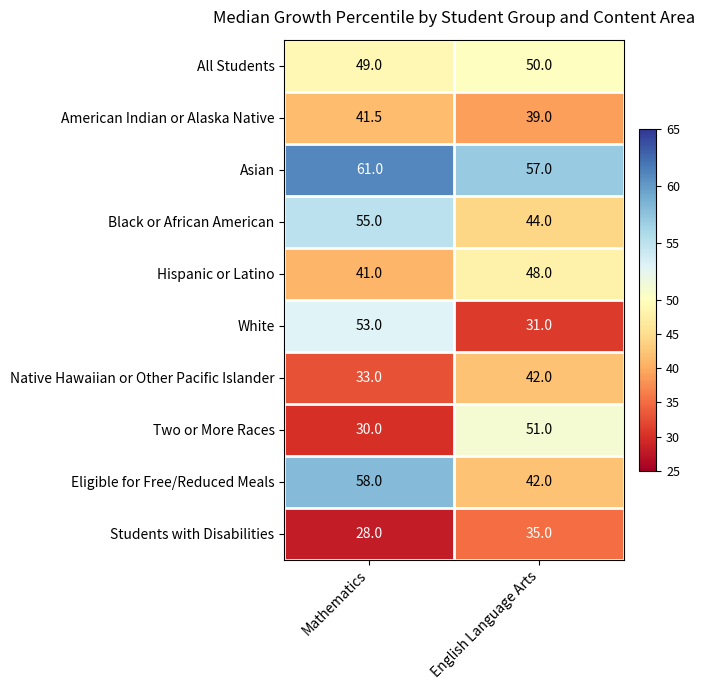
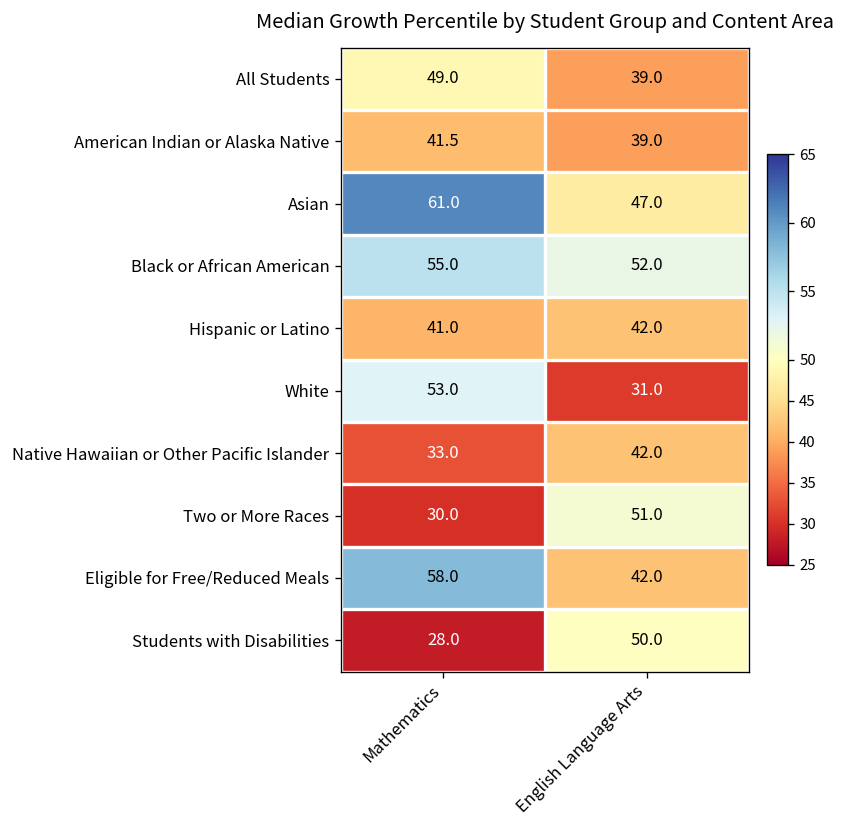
All Students, English Language Arts: 50.0 -> 39.0
Asian, English Language Arts: 57.0 -> 47.0
Black or African American, English Language Arts: 44.0 -> 52.0
Hispanic or Latino, English Language Arts: 48.0 -> 42.0
Students with Disabilities, English Language Arts: 35.0 -> 50.0
